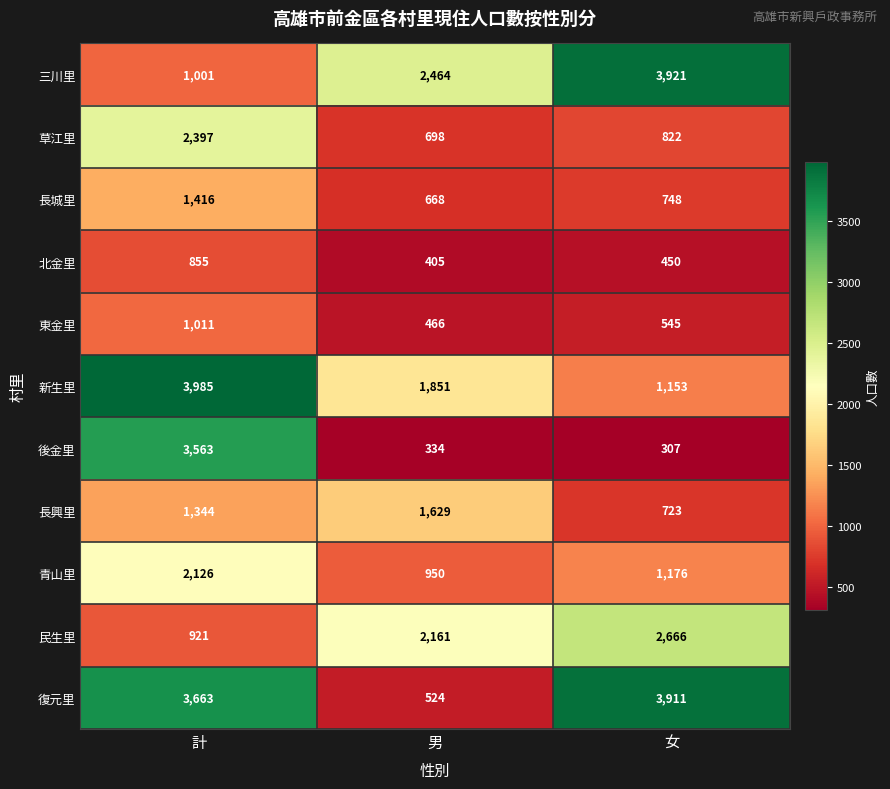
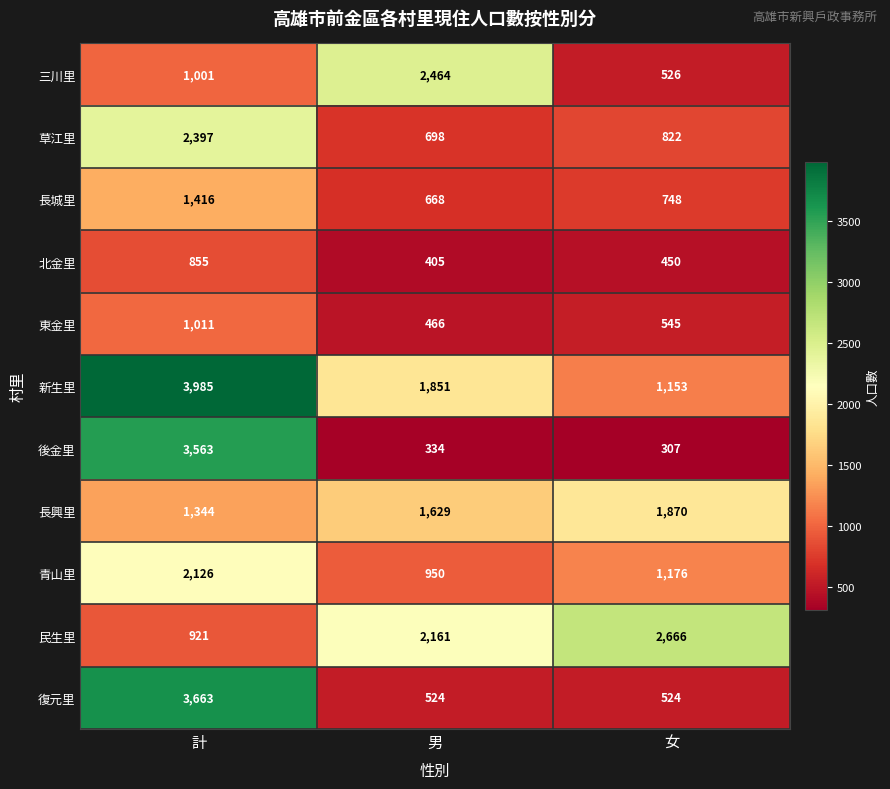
三川里, 女: 3,921 -> 526
長興里, 女: 723 -> 1,870
復元里, 女: 3,911 -> 524
